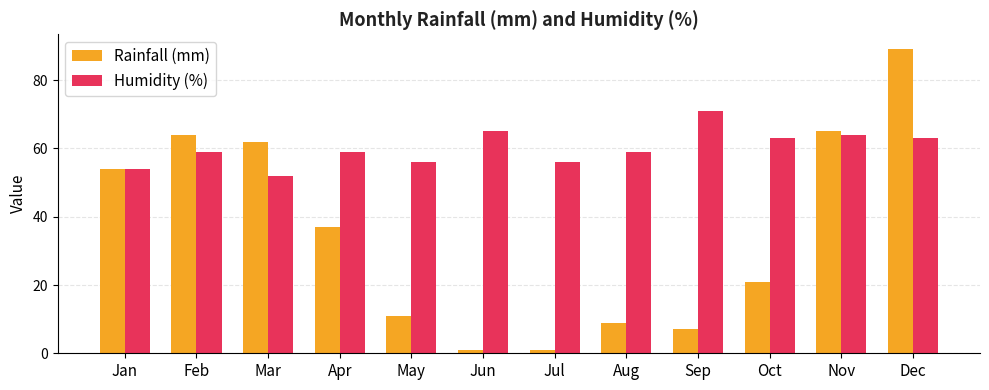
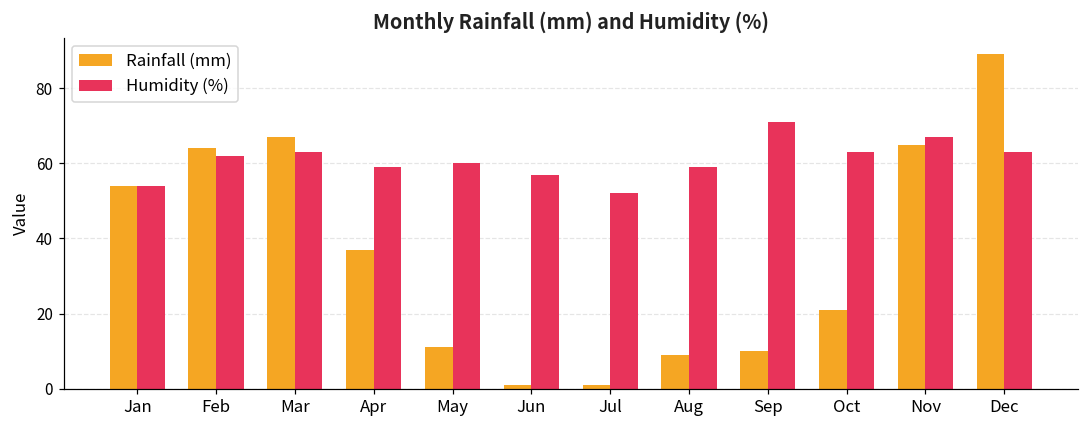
Humidity (%), Feb: 59 -> 62
Rainfall (mm), Mar: 62 -> 67
Humidity (%), Mar: 52 -> 63
Humidity (%), May: 56 -> 60
Humidity (%), Jun: 65 -> 57
Humidity (%), Jul: 56 -> 52
Rainfall (mm), Sep: 7 -> 10
Humidity (%), Nov: 64 -> 67
